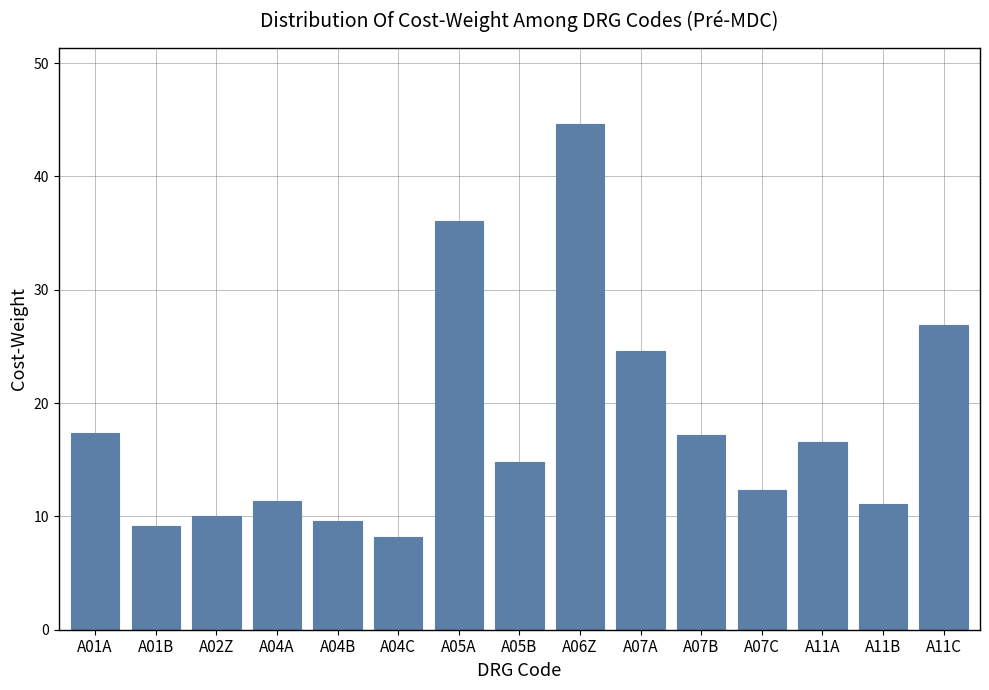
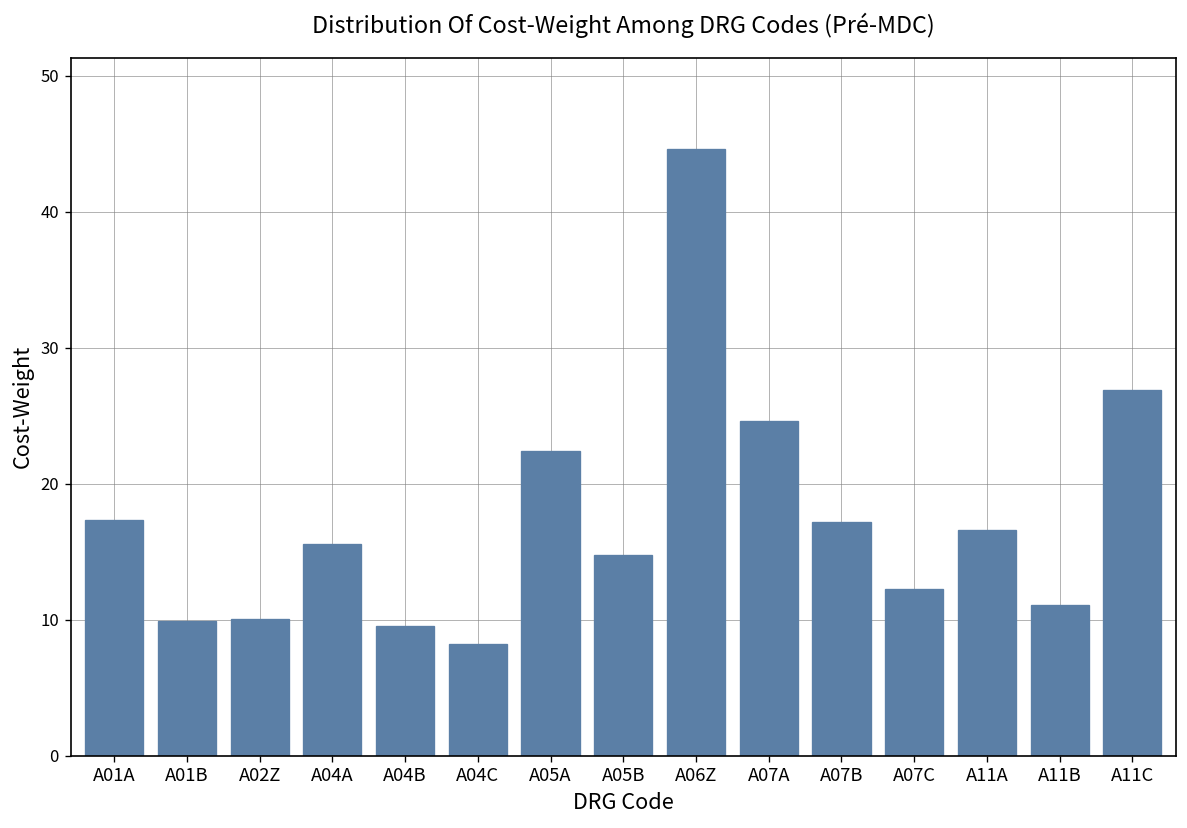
A01B: 9.2 -> 9.9
A04A: 11.3 -> 15.6
A05A: 36.1 -> 22.4
